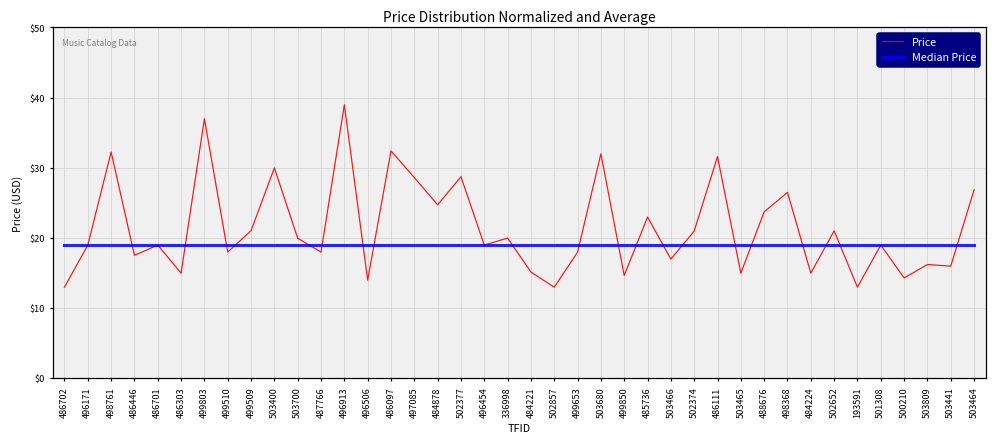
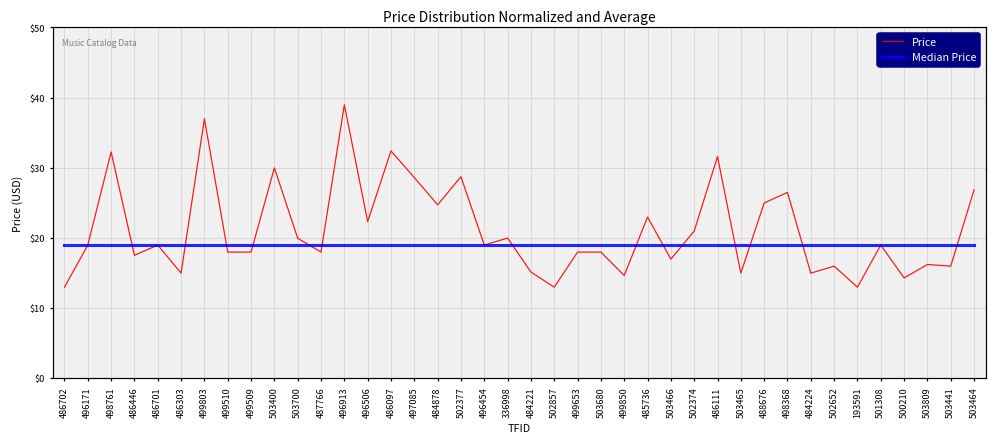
Price, 499509: $21 -> $18
Price, 496506: $14 -> $22
Price, 503680: $32 -> $18
Price, 488676: $24 -> $25
Price, 502652: $21 -> $16
